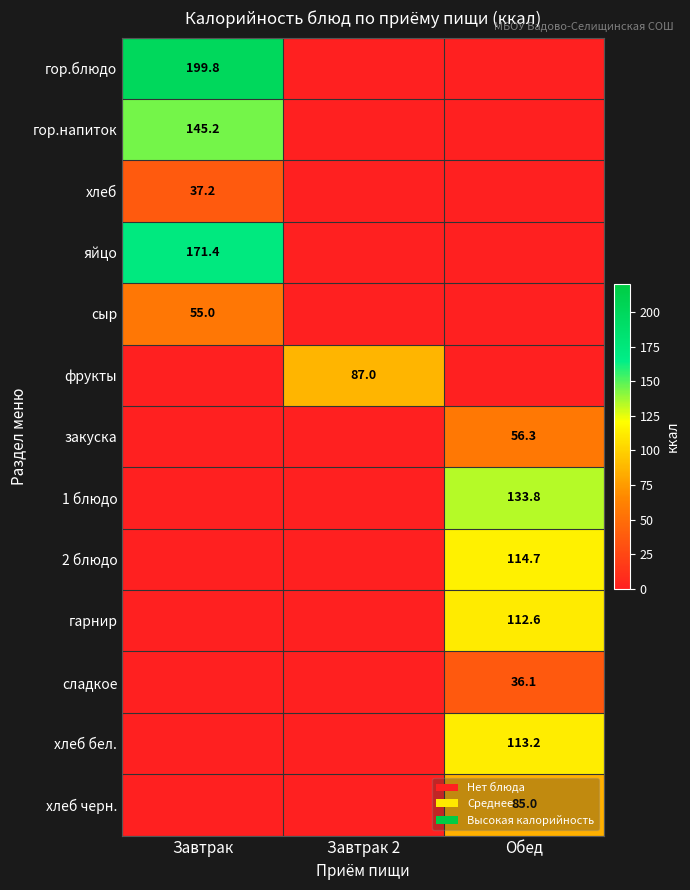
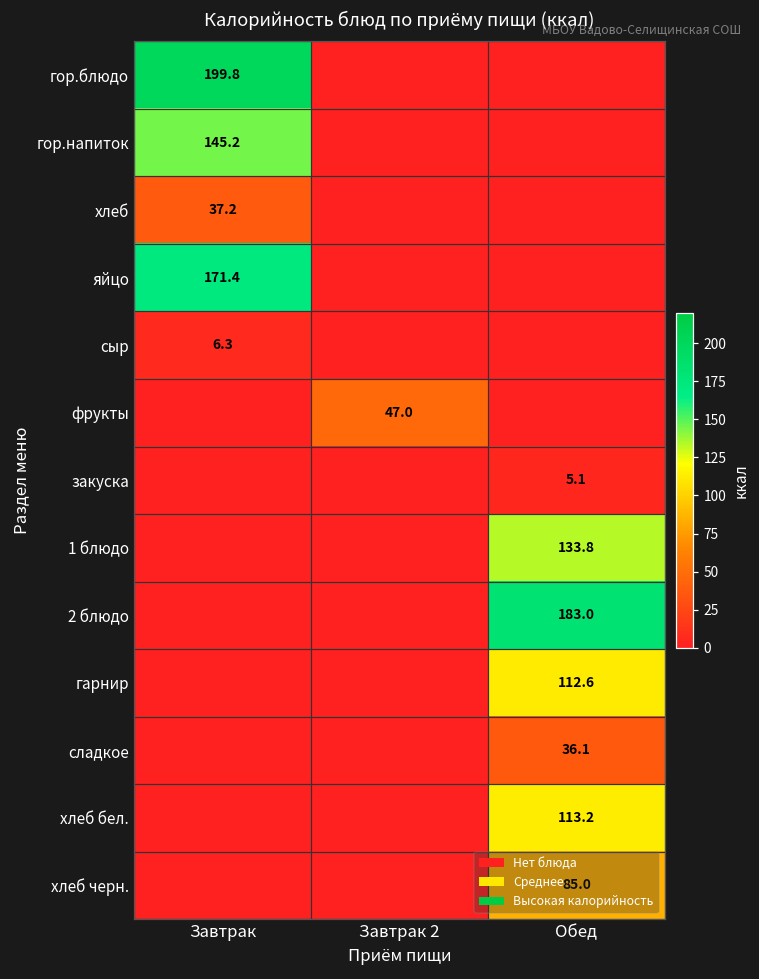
сыр, Завтрак: 55.0 -> 6.3
фрукты, Завтрак 2: 87.0 -> 47.0
закуска, Обед: 56.3 -> 5.1
2 блюдо, Обед: 114.7 -> 183.0
